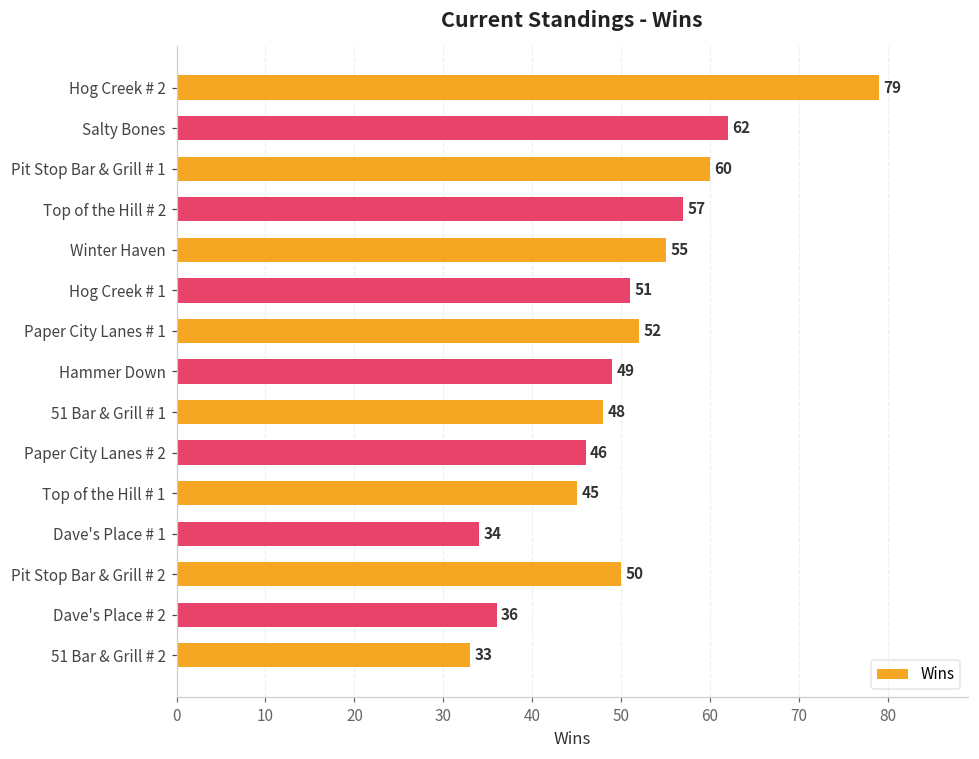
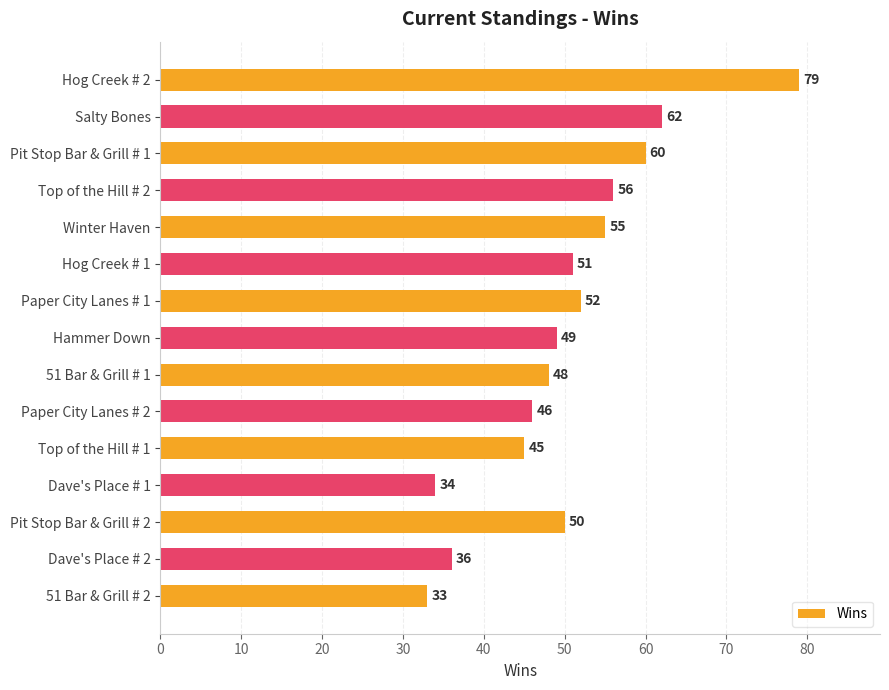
Top of the Hill # 2: 57 -> 56
